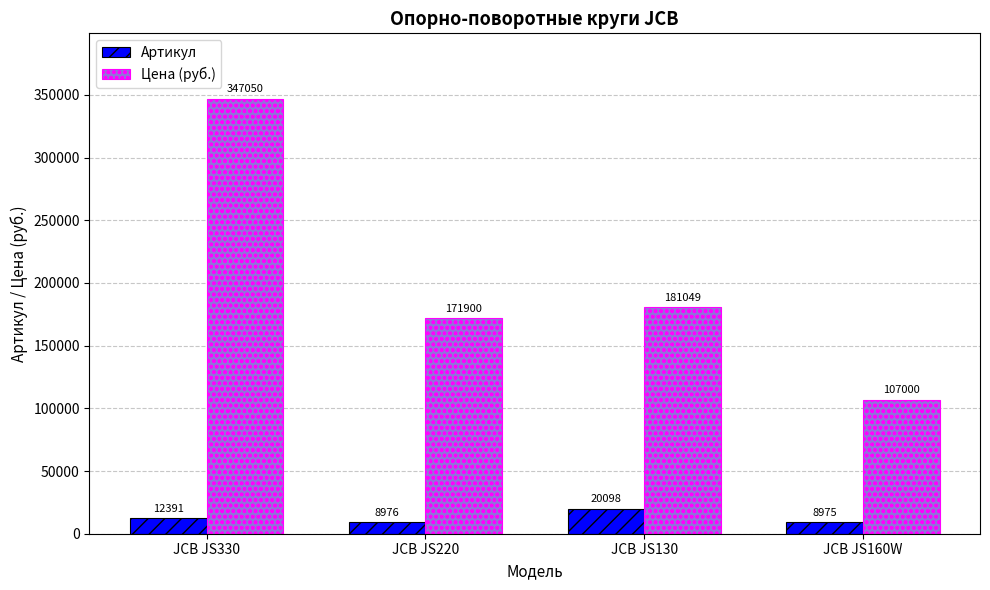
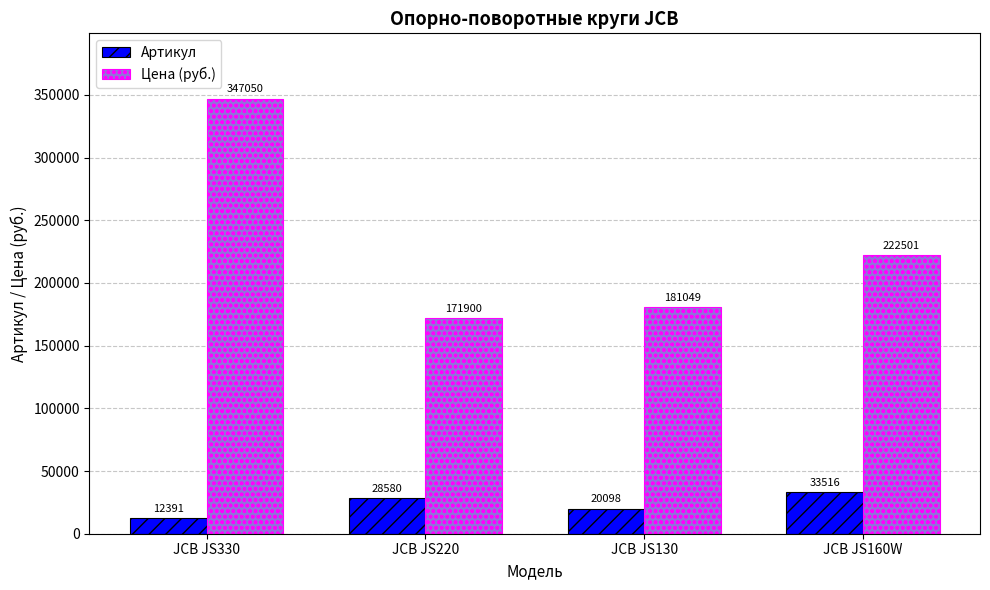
Артикул, JCB JS220: 8976 -> 28580
Артикул, JCB JS160W: 8975 -> 33516
Цена (руб.), JCB JS160W: 107000 -> 222501
